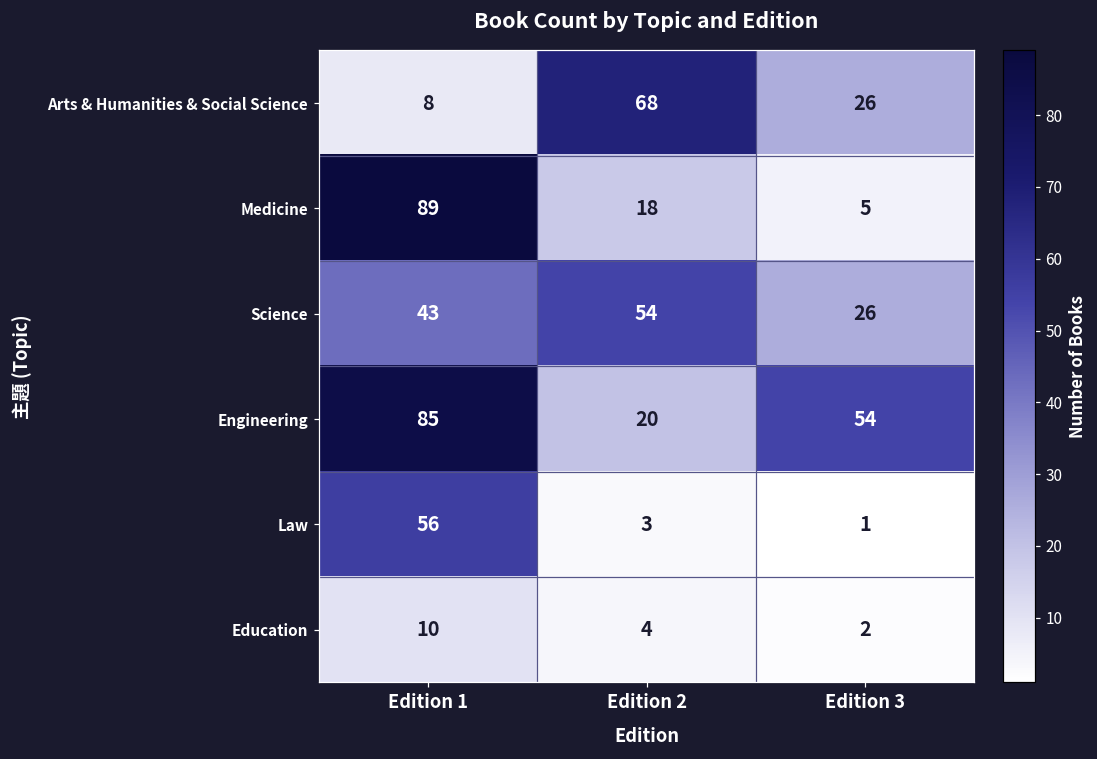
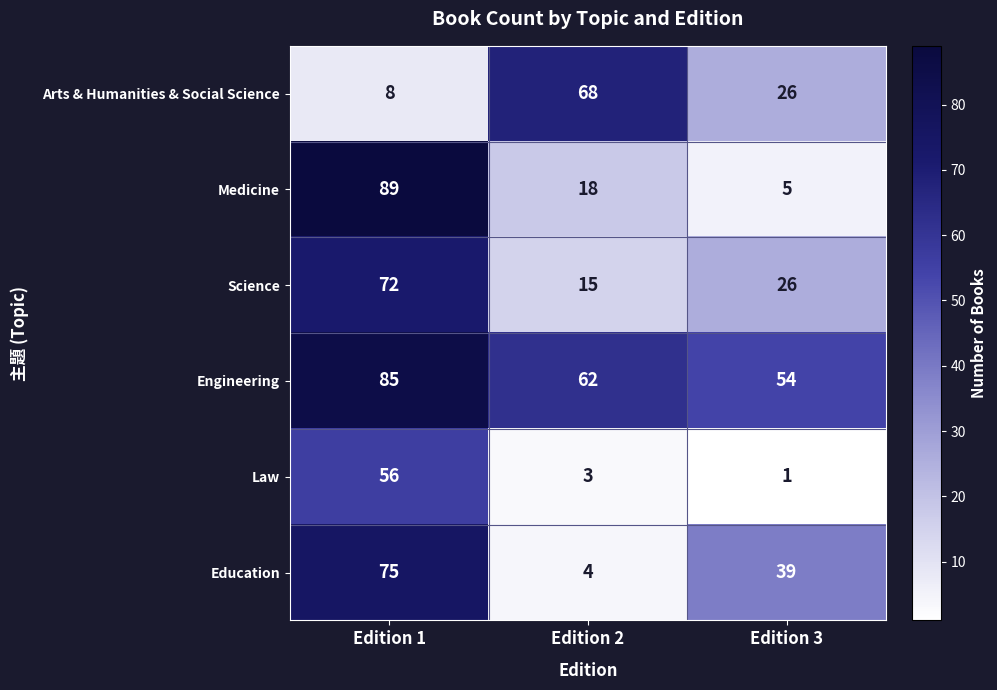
Science, Edition 1: 43 -> 72
Science, Edition 2: 54 -> 15
Engineering, Edition 2: 20 -> 62
Education, Edition 1: 10 -> 75
Education, Edition 3: 2 -> 39
